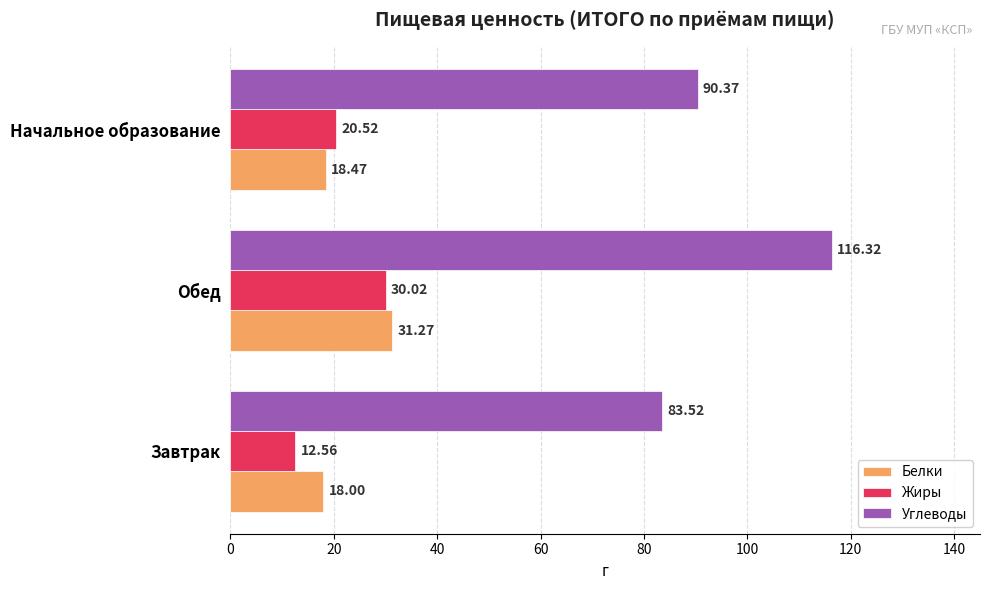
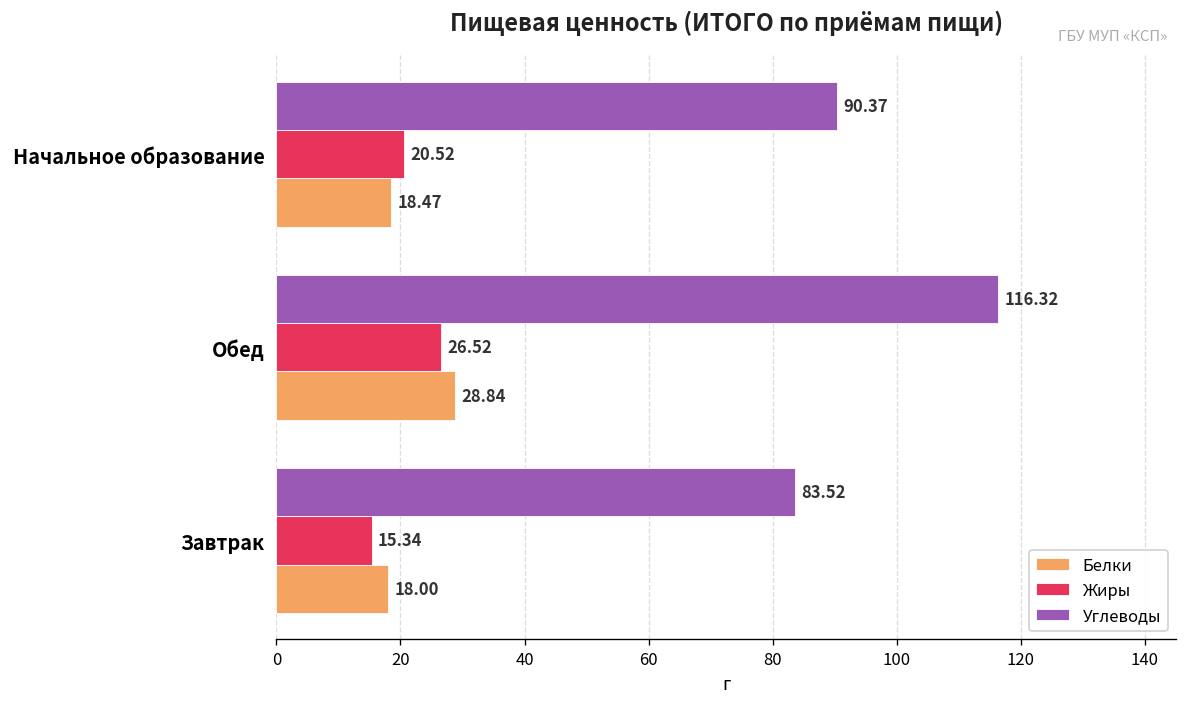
Жиры, Обед: 30.02 -> 26.52
Белки, Обед: 31.27 -> 28.84
Жиры, Завтрак: 12.56 -> 15.34
